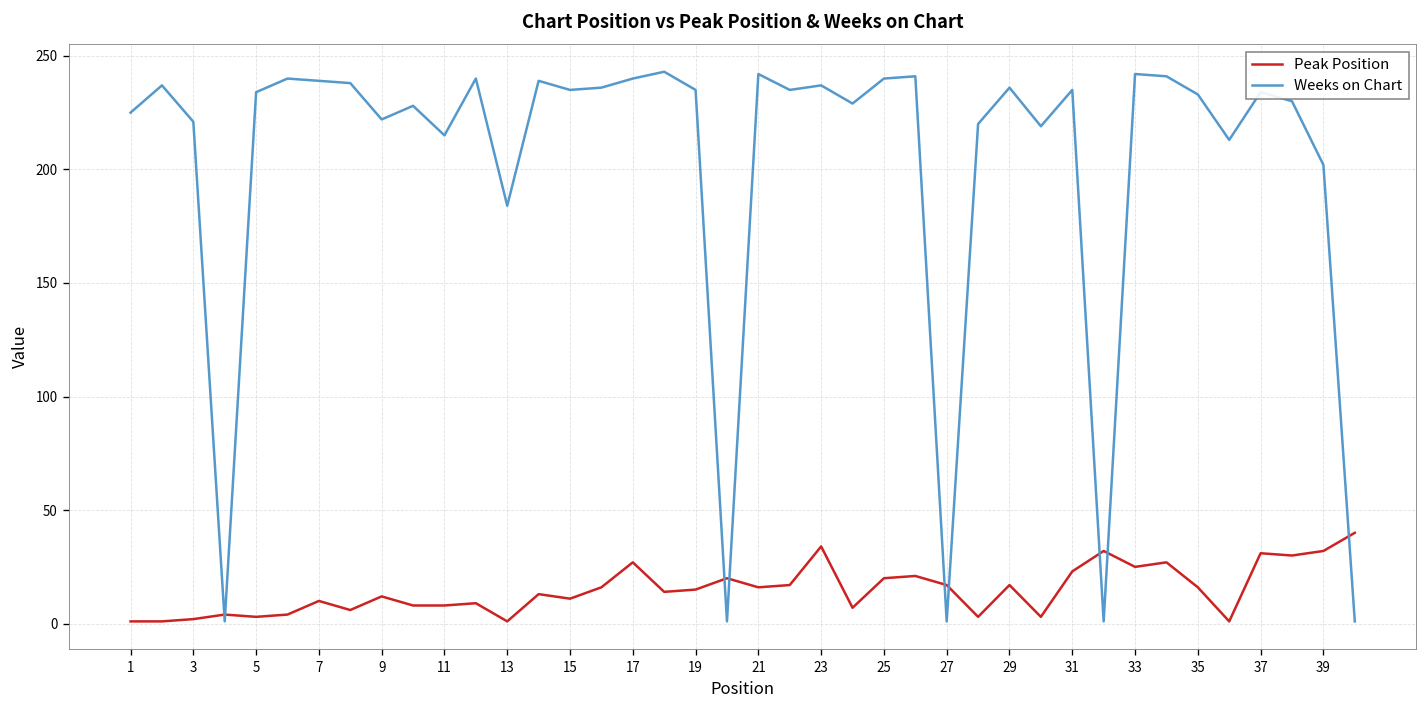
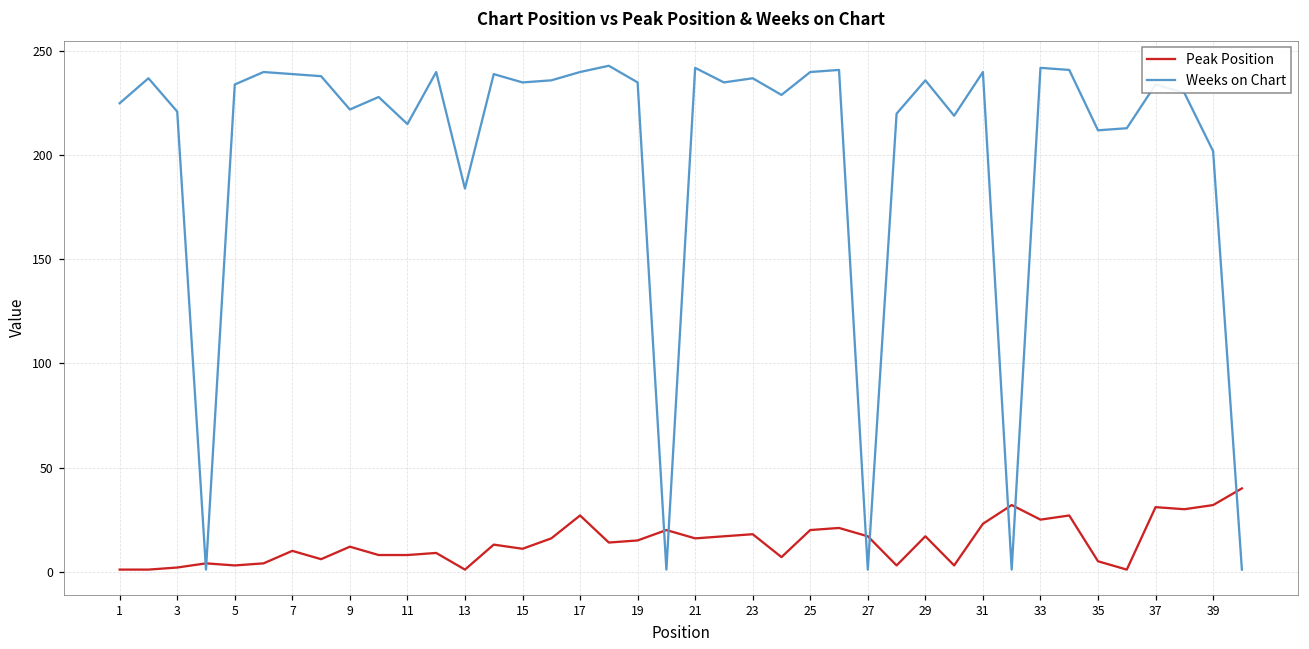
Peak Position, 23: 34 -> 18
Weeks on Chart, 31: 235 -> 240
Peak Position, 35: 16 -> 5
Weeks on Chart, 35: 233 -> 212
